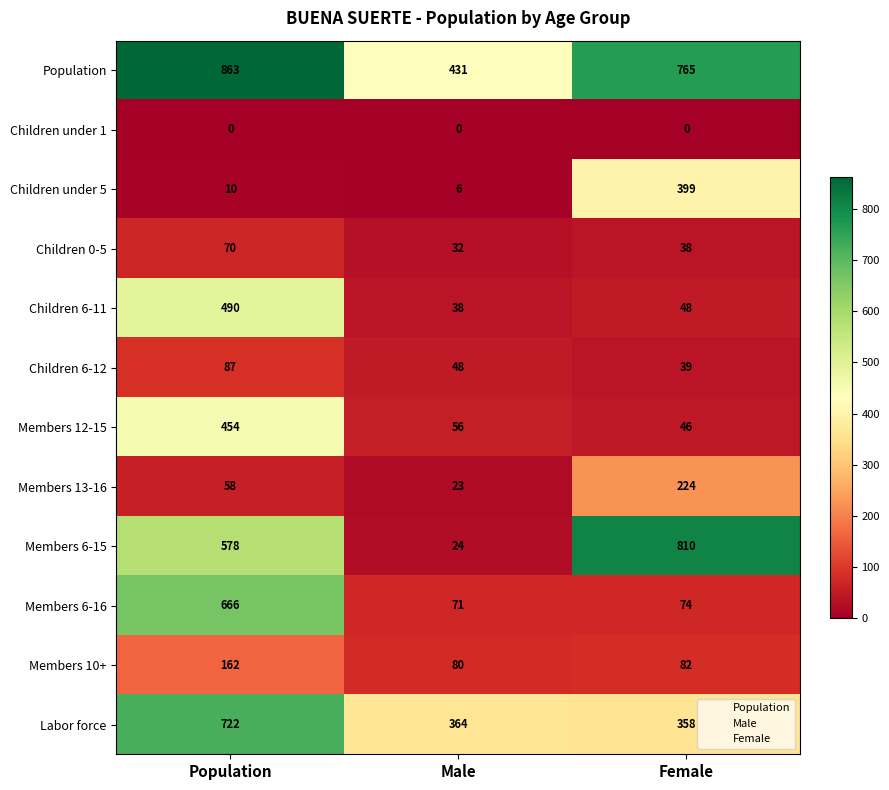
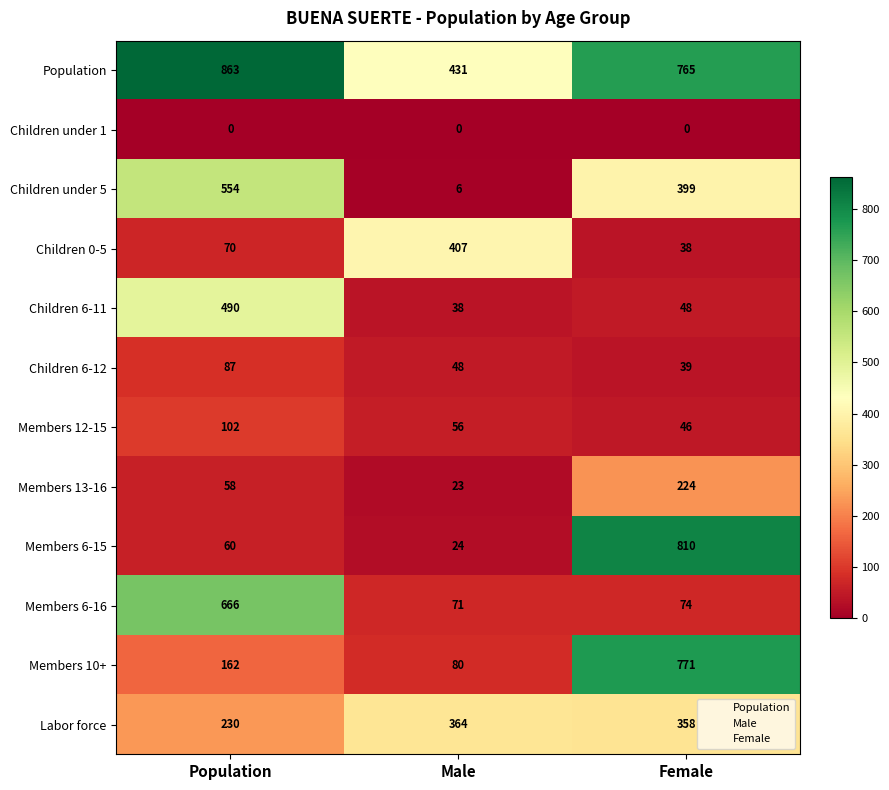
Children under 5, Population: 10 -> 554
Children 0-5, Male: 32 -> 407
Members 12-15, Population: 454 -> 102
Members 6-15, Population: 578 -> 60
Members 10+, Female: 82 -> 771
Labor force, Population: 722 -> 230
